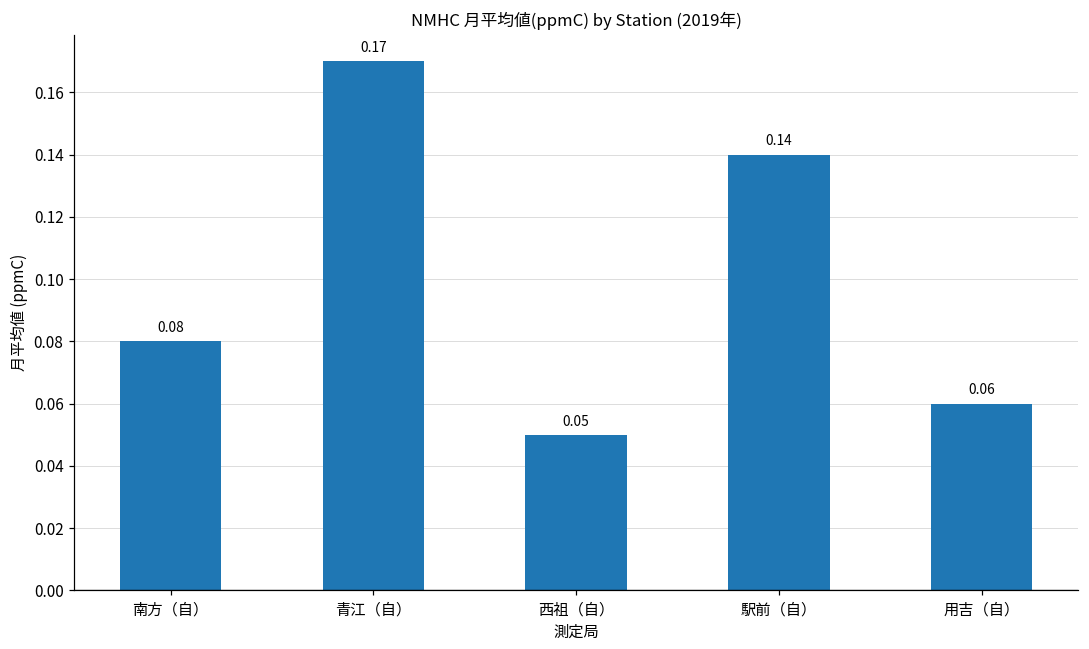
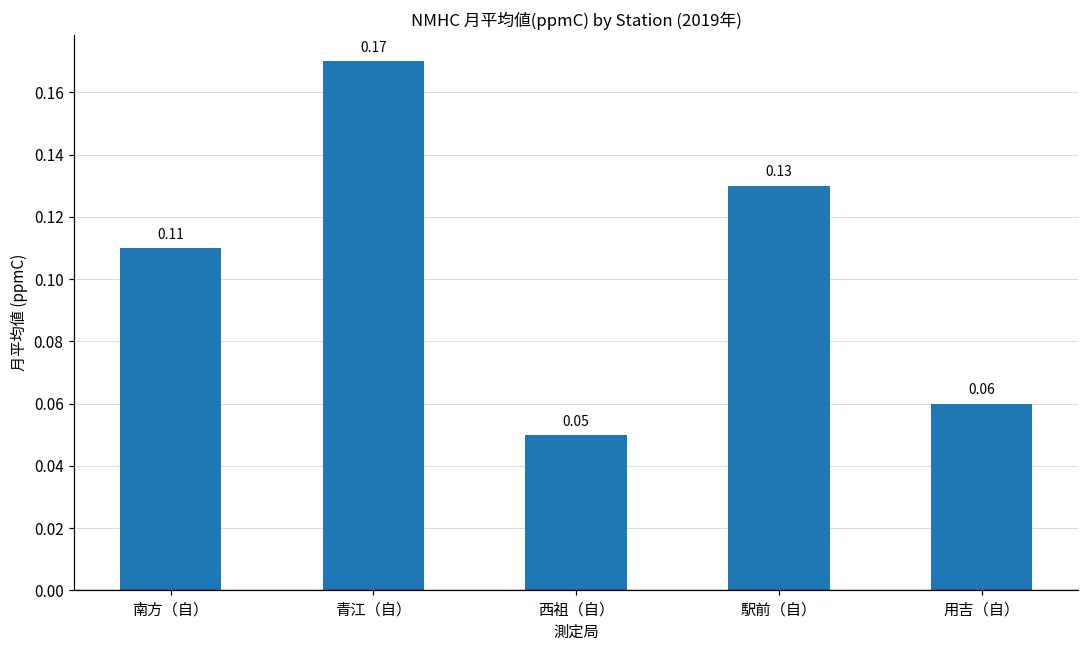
南方（自）: 0.08 -> 0.11
駅前（自）: 0.14 -> 0.13
